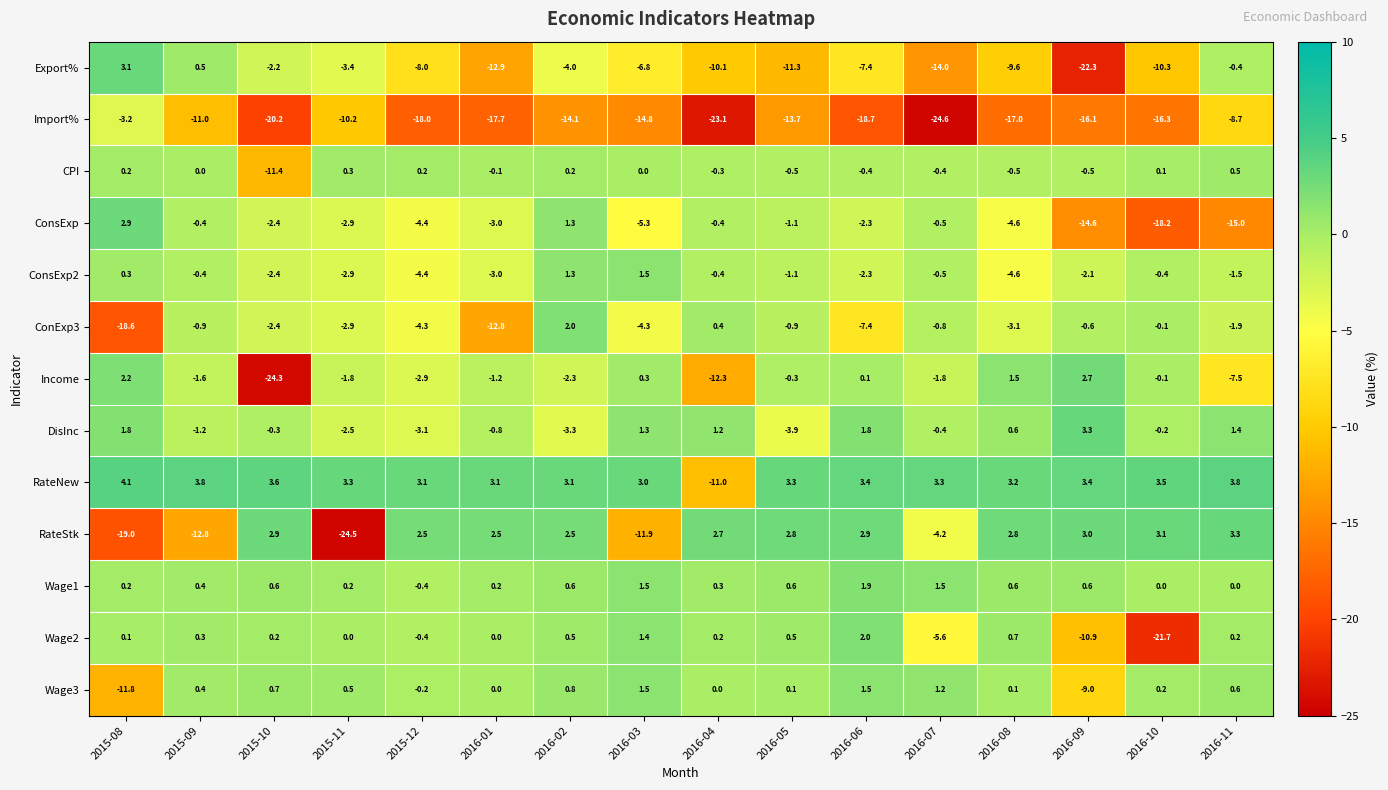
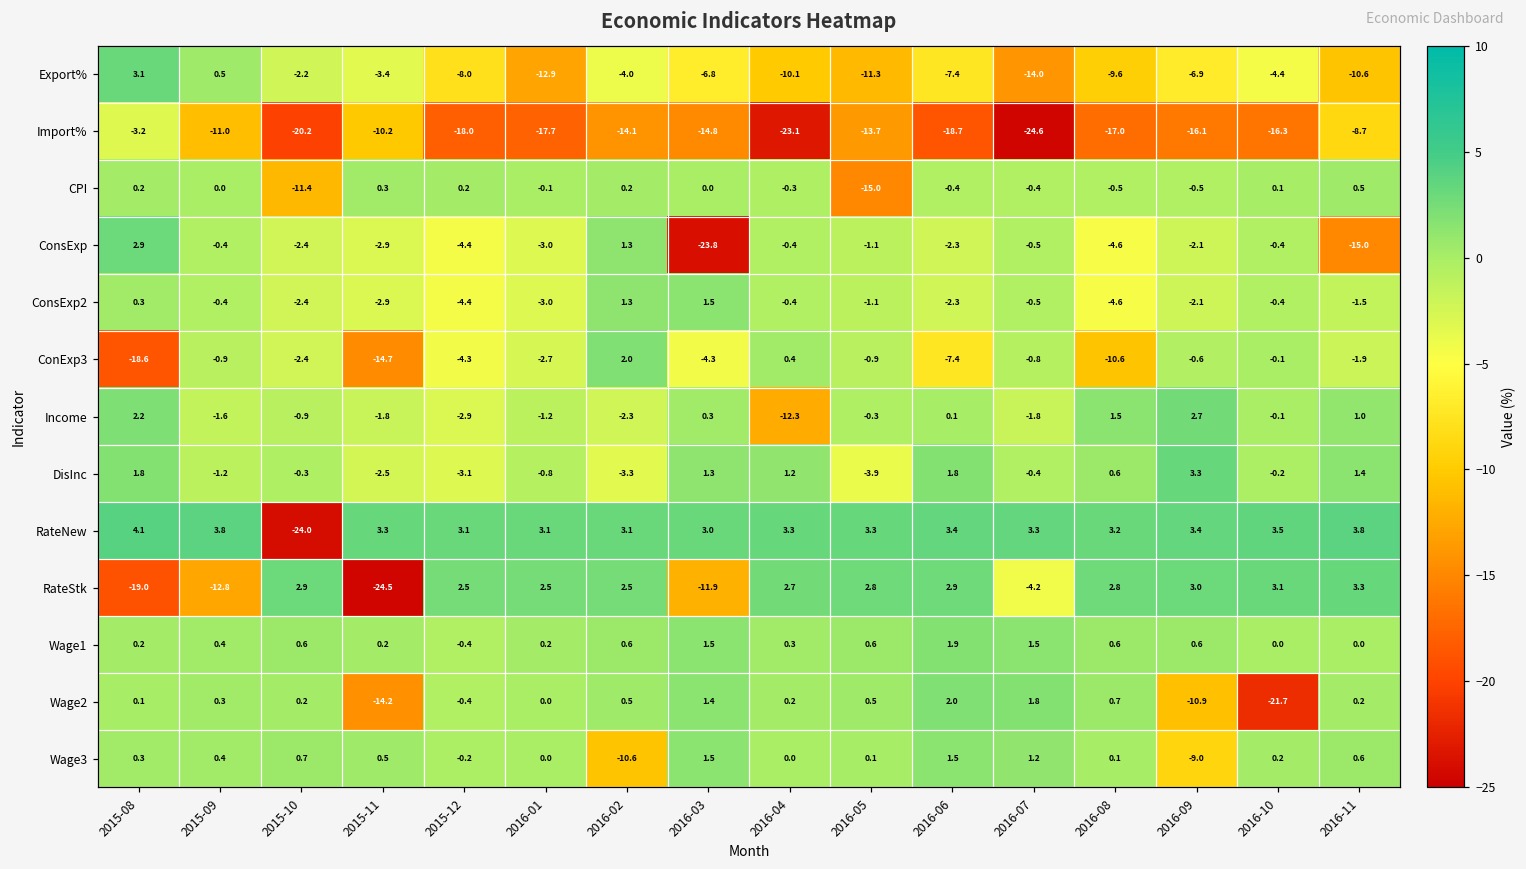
Export%, 2016-09: -22.3 -> -6.9
Export%, 2016-10: -10.3 -> -4.4
Export%, 2016-11: -0.4 -> -10.6
CPI, 2016-05: -0.5 -> -15.0
ConsExp, 2016-03: -5.3 -> -23.8
ConsExp, 2016-09: -14.6 -> -2.1
ConsExp, 2016-10: -18.2 -> -0.4
ConExp3, 2015-11: -2.9 -> -14.7
ConExp3, 2016-01: -12.8 -> -2.7
ConExp3, 2016-08: -3.1 -> -10.6
Income, 2015-10: -24.3 -> -0.9
Income, 2016-11: -7.5 -> 1.0
RateNew, 2015-10: 3.6 -> -24.0
RateNew, 2016-04: -11.0 -> 3.3
Wage2, 2015-11: 0.0 -> -14.2
Wage2, 2016-07: -5.6 -> 1.8
Wage3, 2015-08: -11.8 -> 0.3
Wage3, 2016-02: 0.8 -> -10.6
